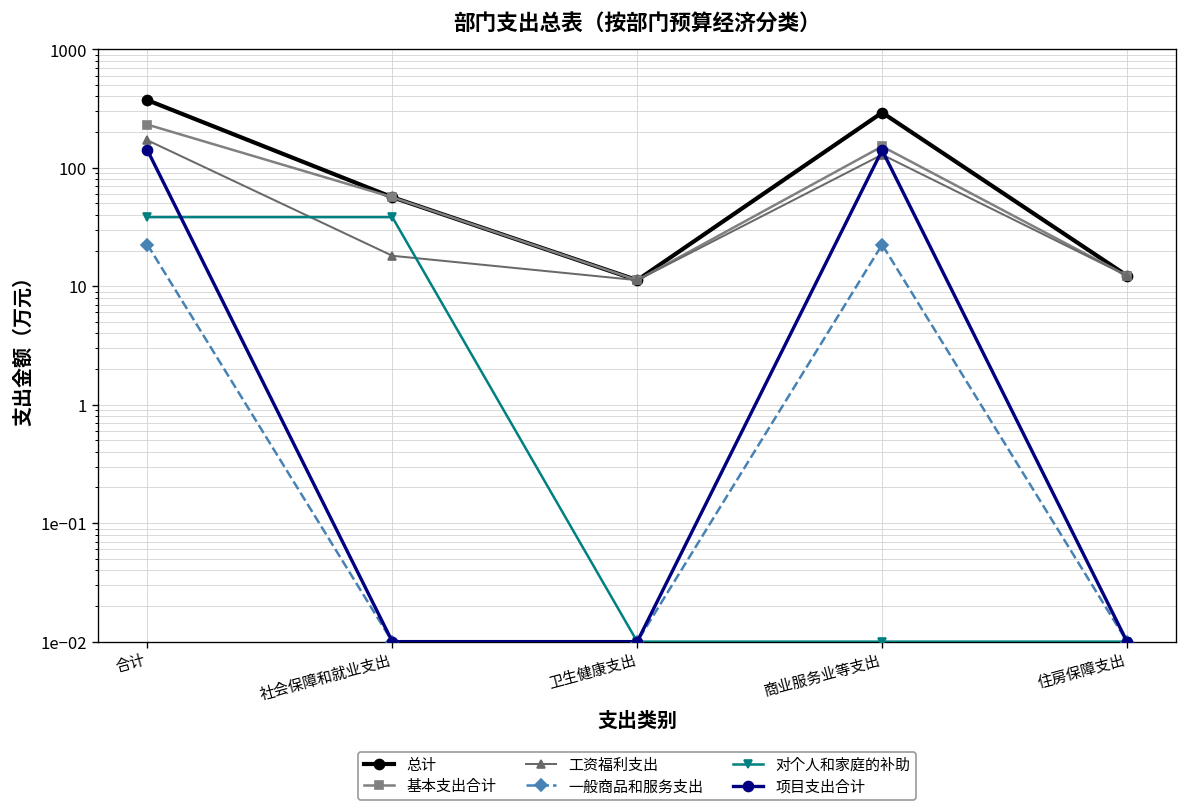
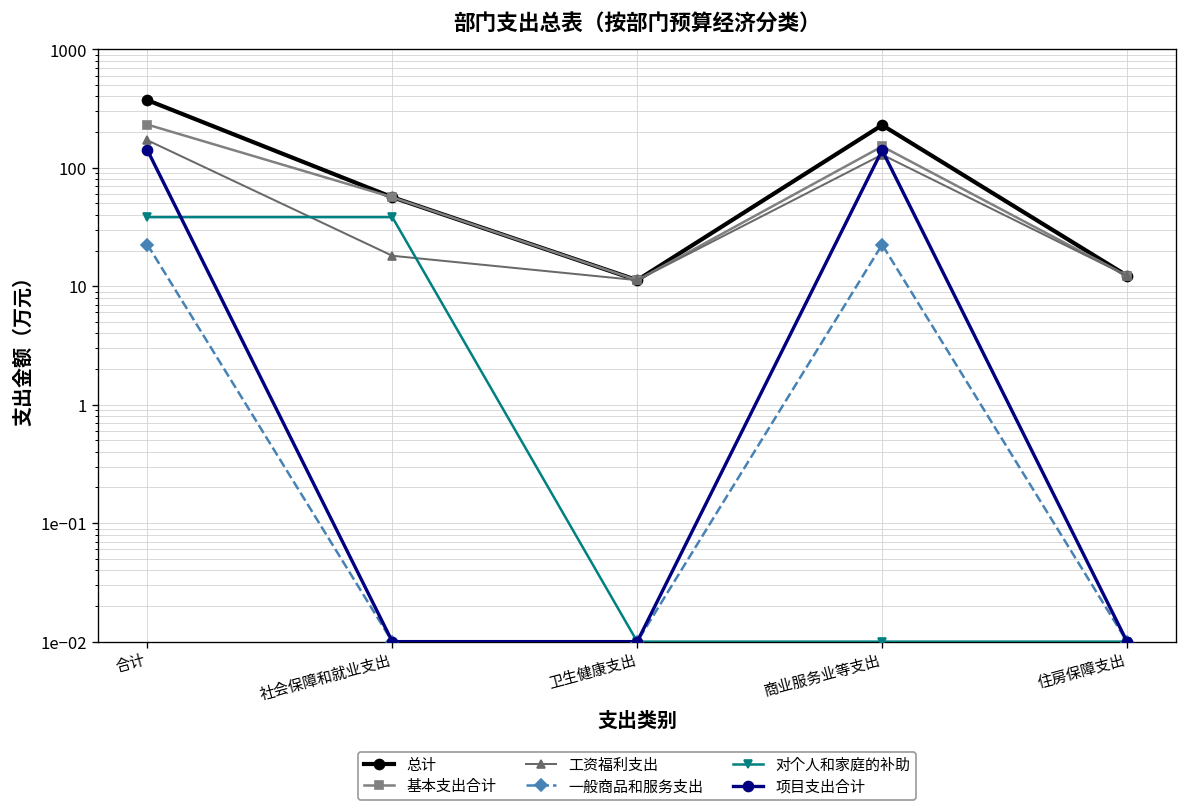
总计, 商业服务业等支出: 290 -> 230
